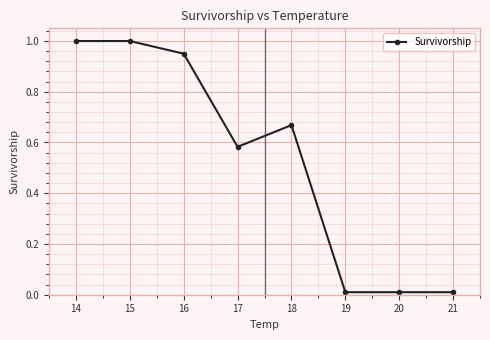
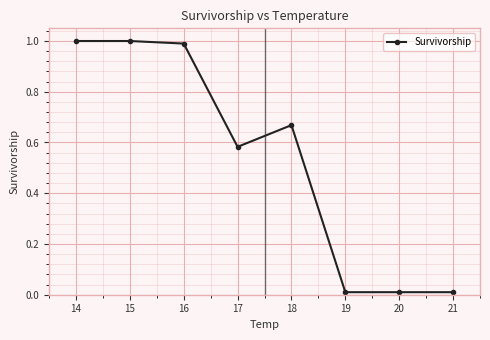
16: 0.95 -> 0.99
